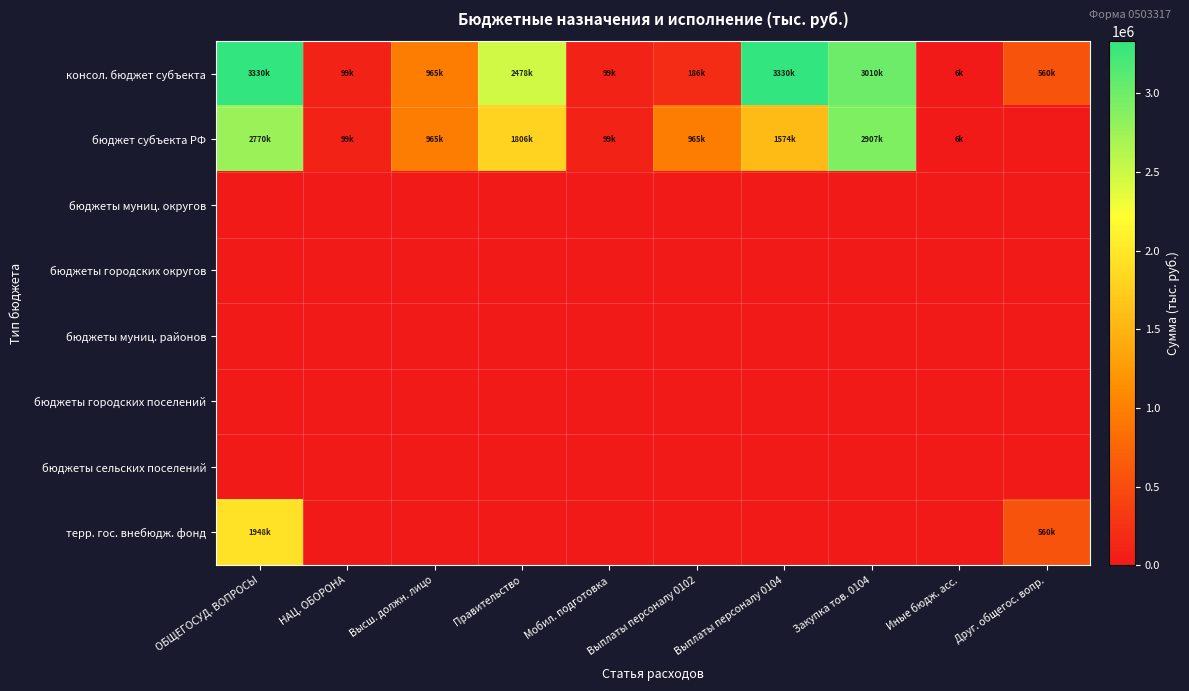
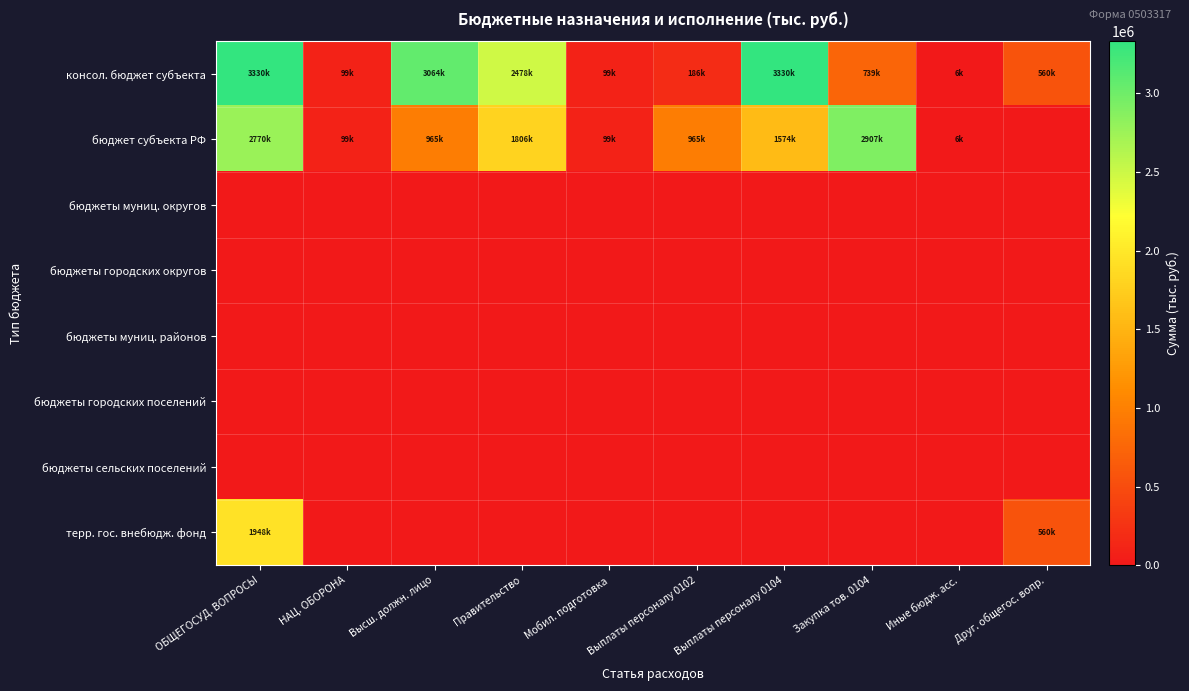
консол. бюджет субъекта, Высш. должн. лицо: 965k -> 3064k
консол. бюджет субъекта, Закупка тов. 0104: 3010k -> 739k
